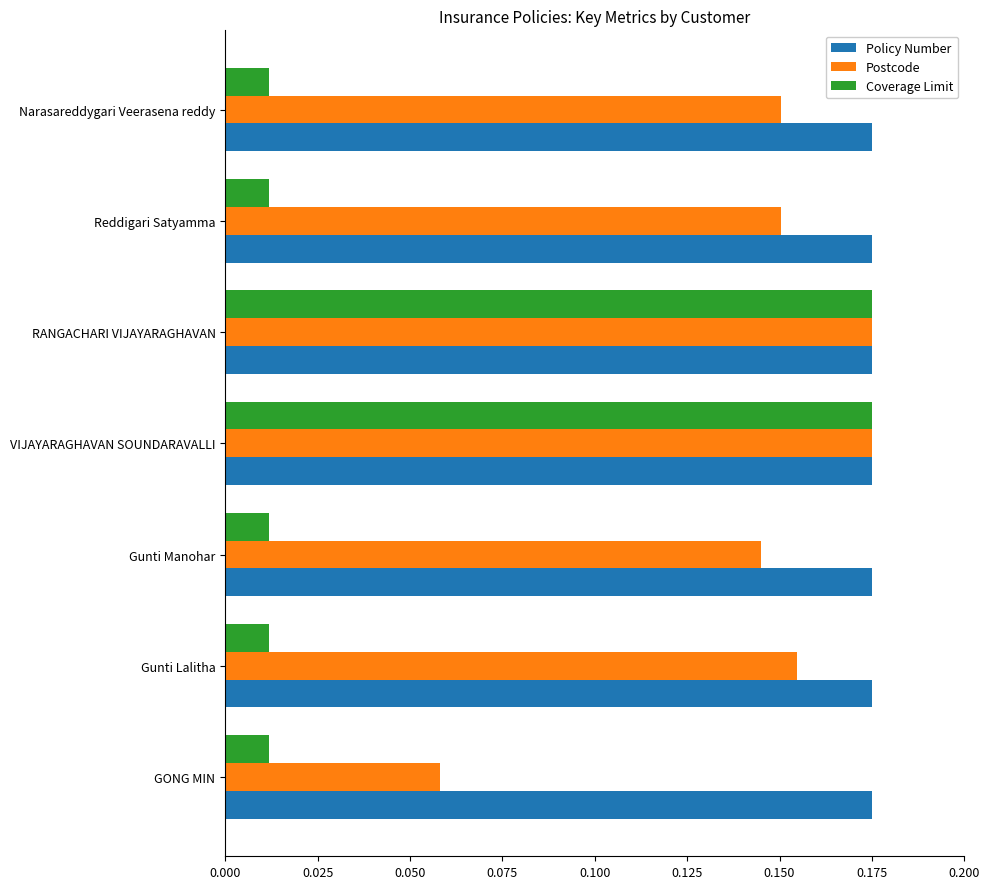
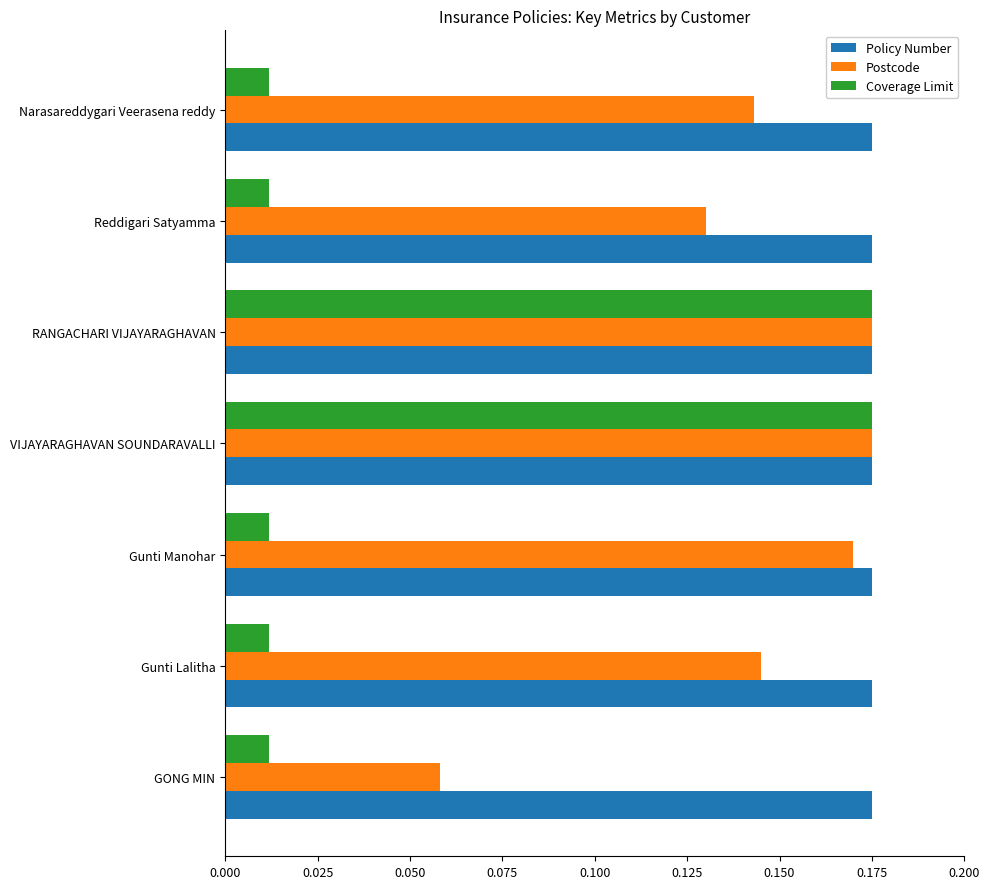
Postcode, Narasareddygari Veerasena reddy: 0.150 -> 0.143
Postcode, Reddigari Satyamma: 0.150 -> 0.130
Postcode, Gunti Manohar: 0.145 -> 0.170
Postcode, Gunti Lalitha: 0.155 -> 0.145
